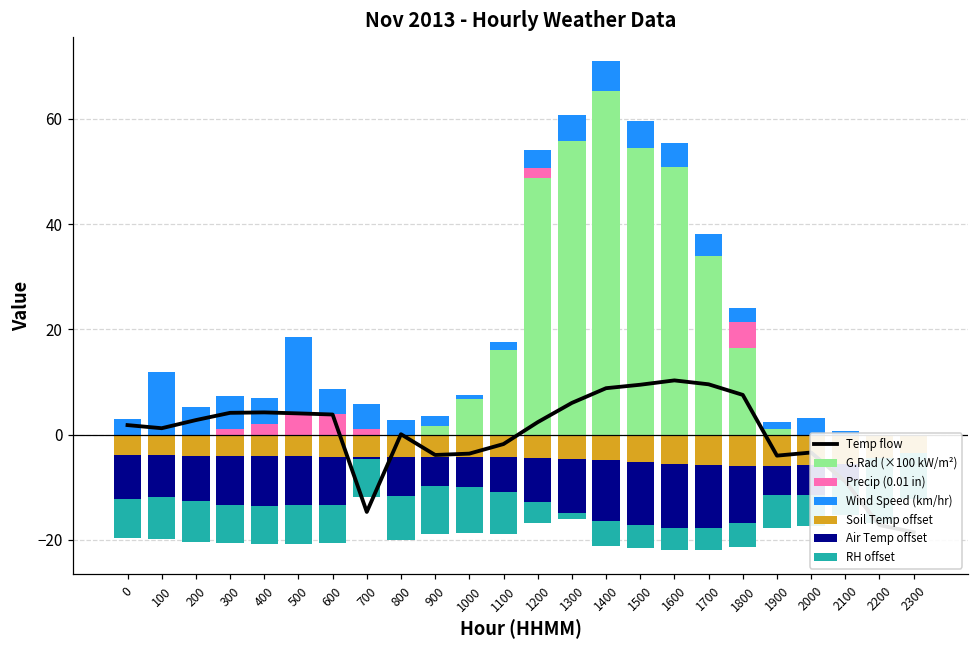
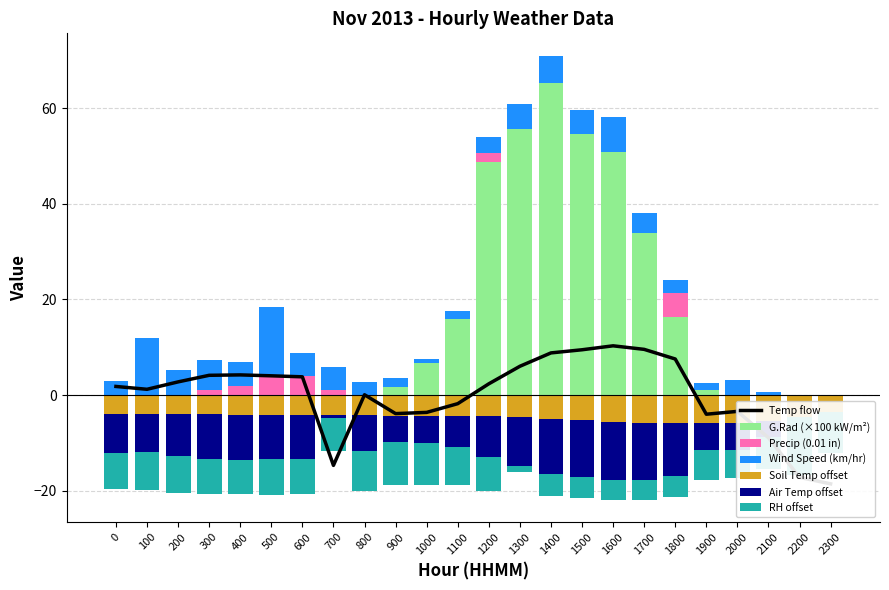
RH offset, 1200: -4 -> -7
Wind Speed (km/hr), 1600: 5 -> 7
